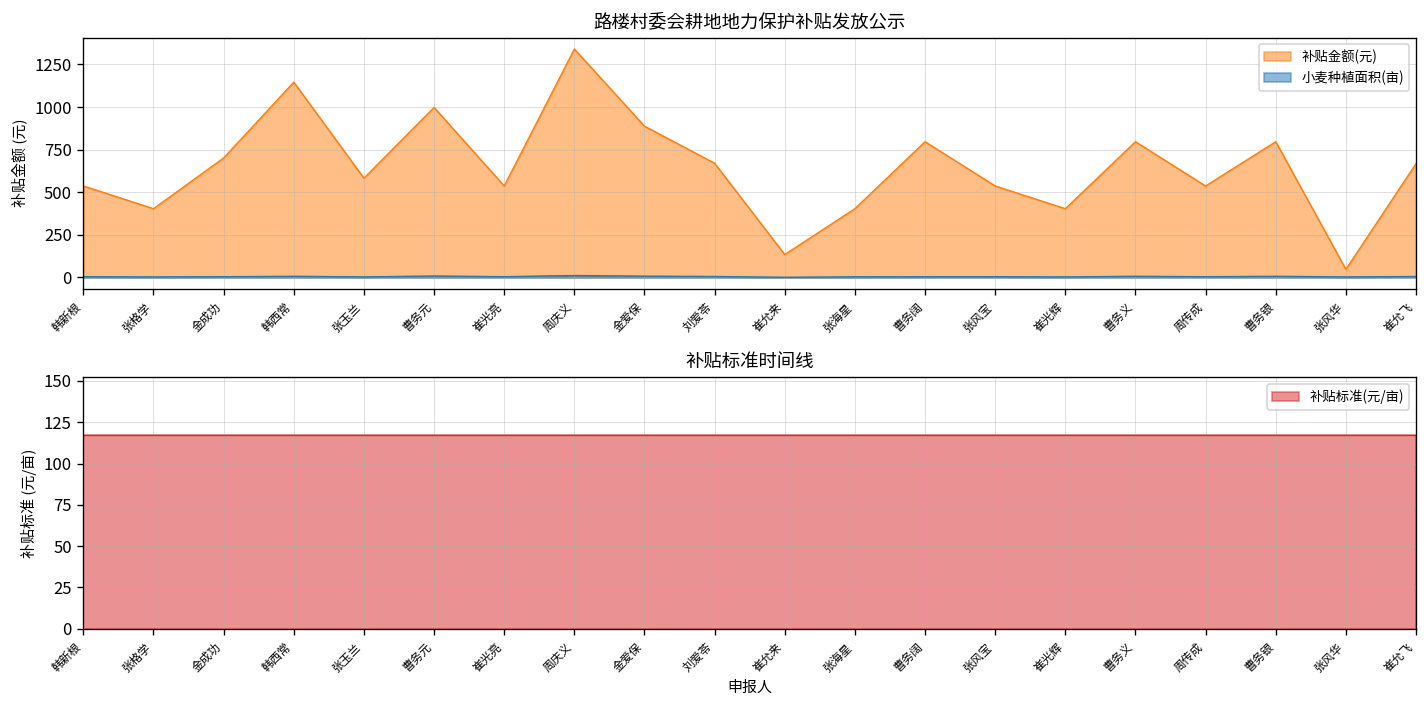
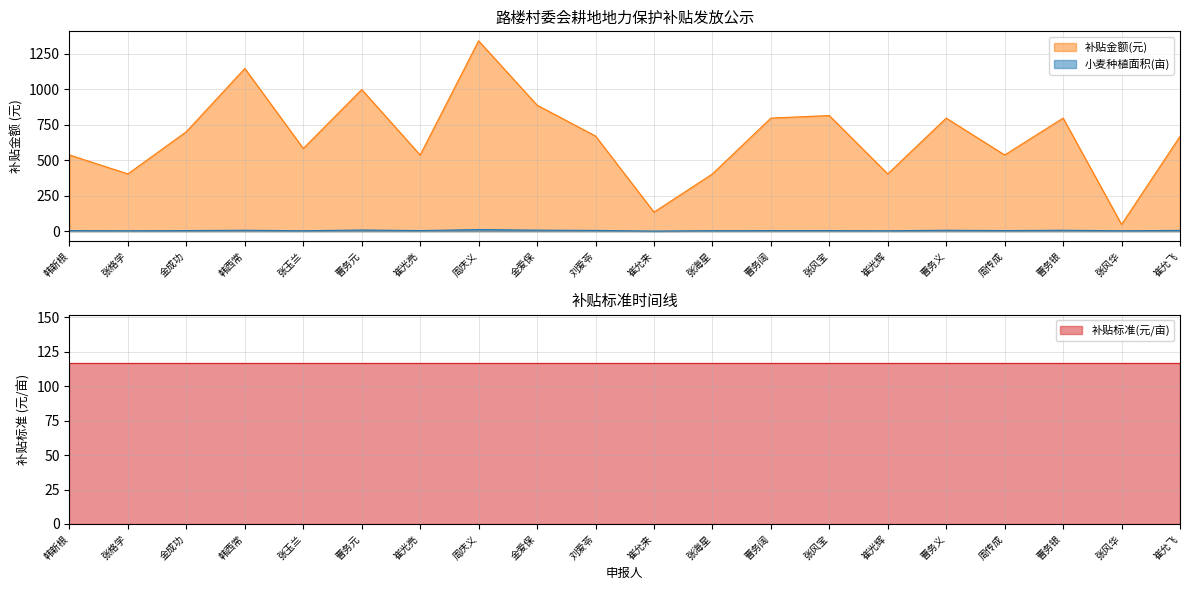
路楼村委会耕地地力保护补贴发放公示, 补贴金额(元), 张风宝: 540 -> 810
